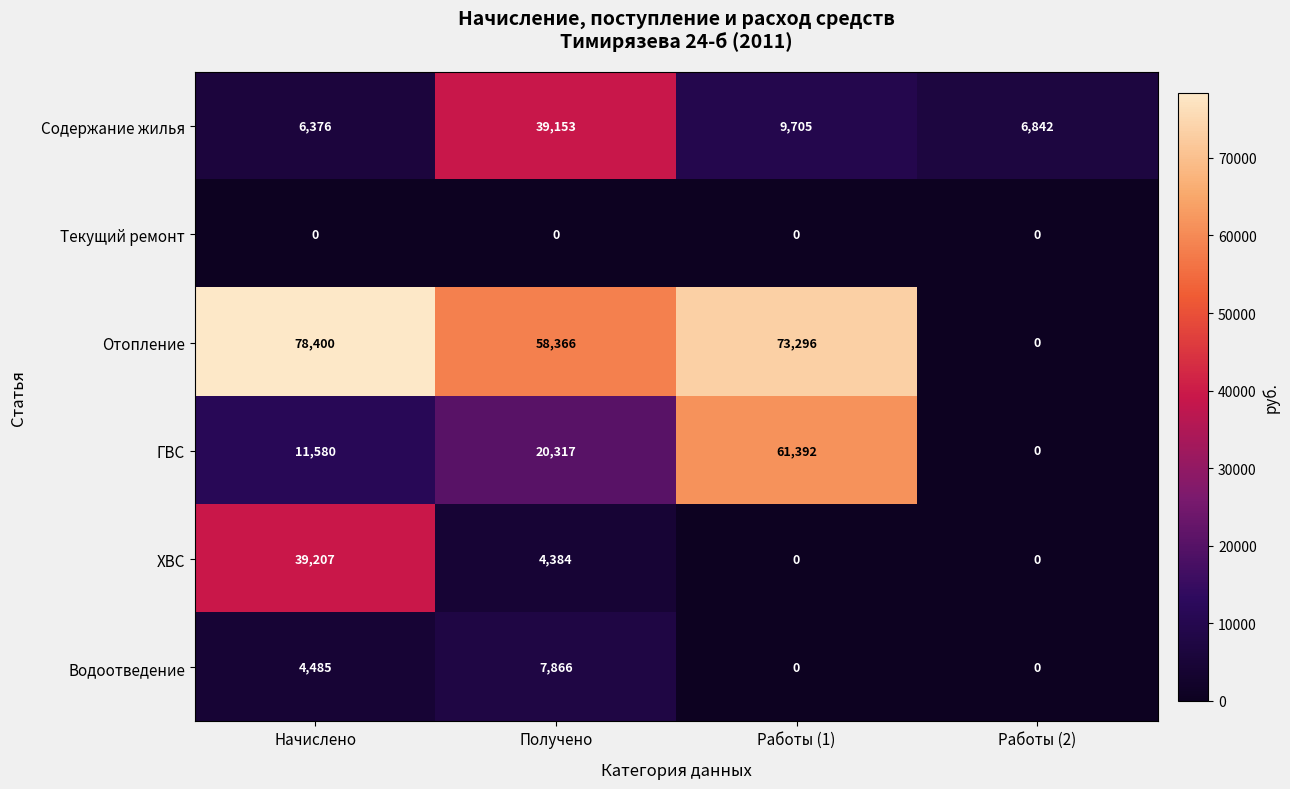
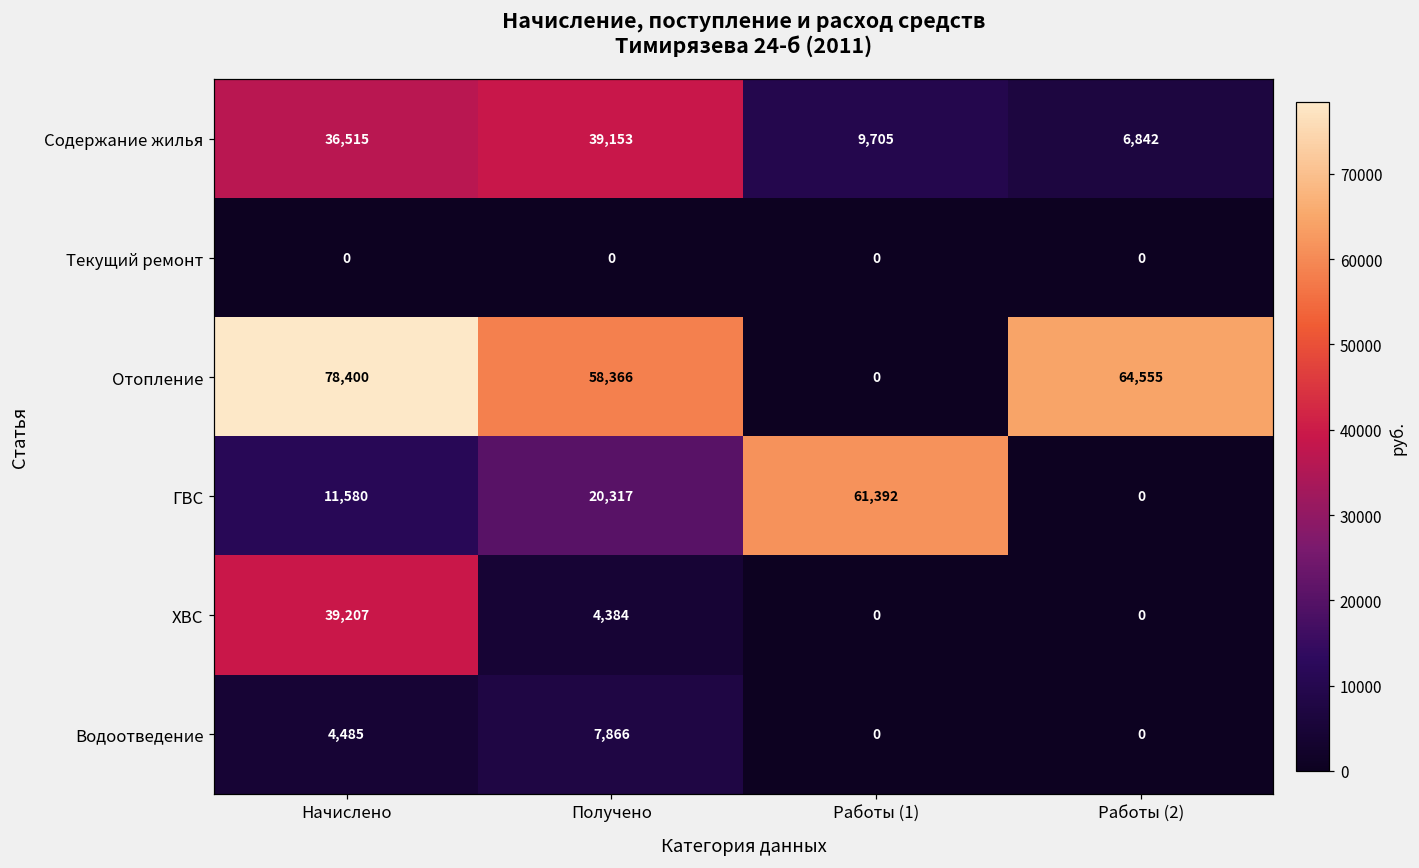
Содержание жилья, Начислено: 6,376 -> 36,515
Отопление, Работы (1): 73,296 -> 0
Отопление, Работы (2): 0 -> 64,555
